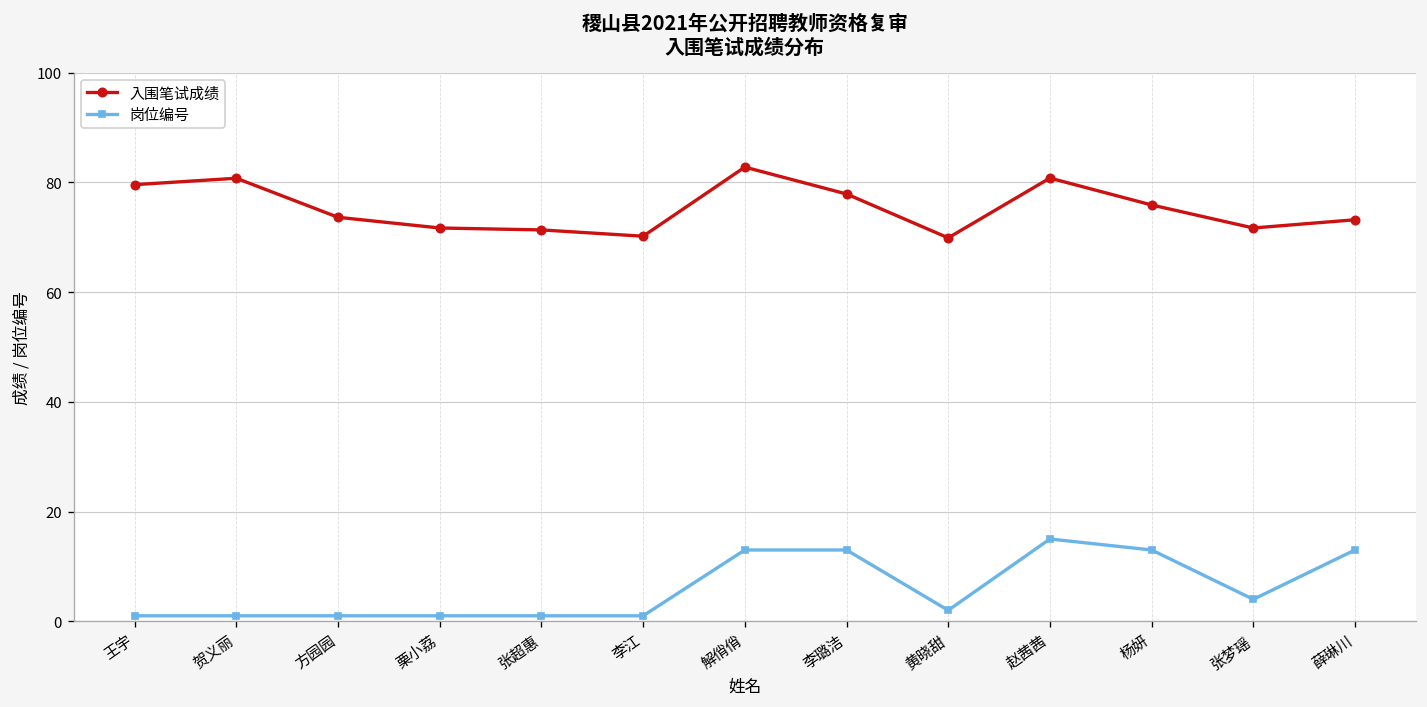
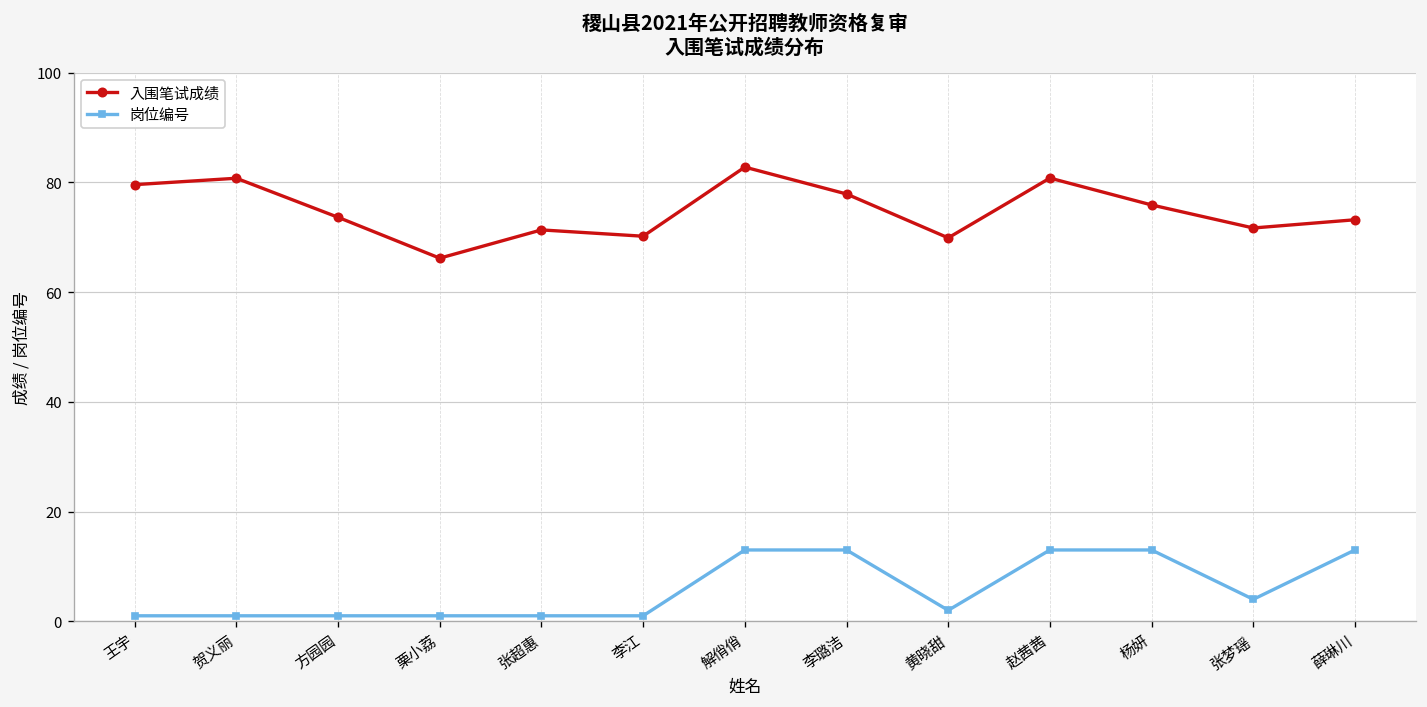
入围笔试成绩, 栗小荔: 72 -> 66
岗位编号, 赵茜茜: 15 -> 13
